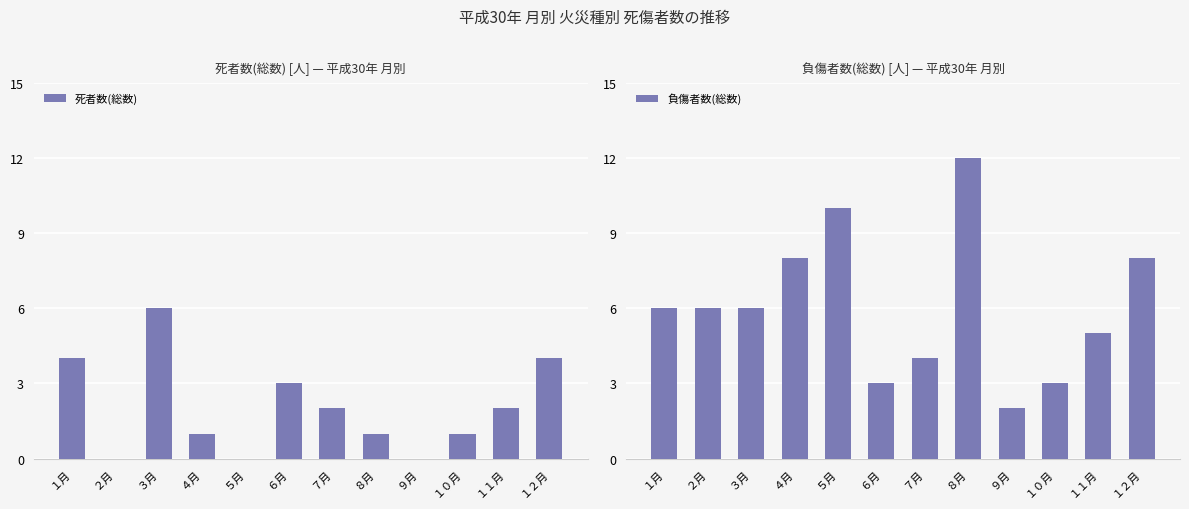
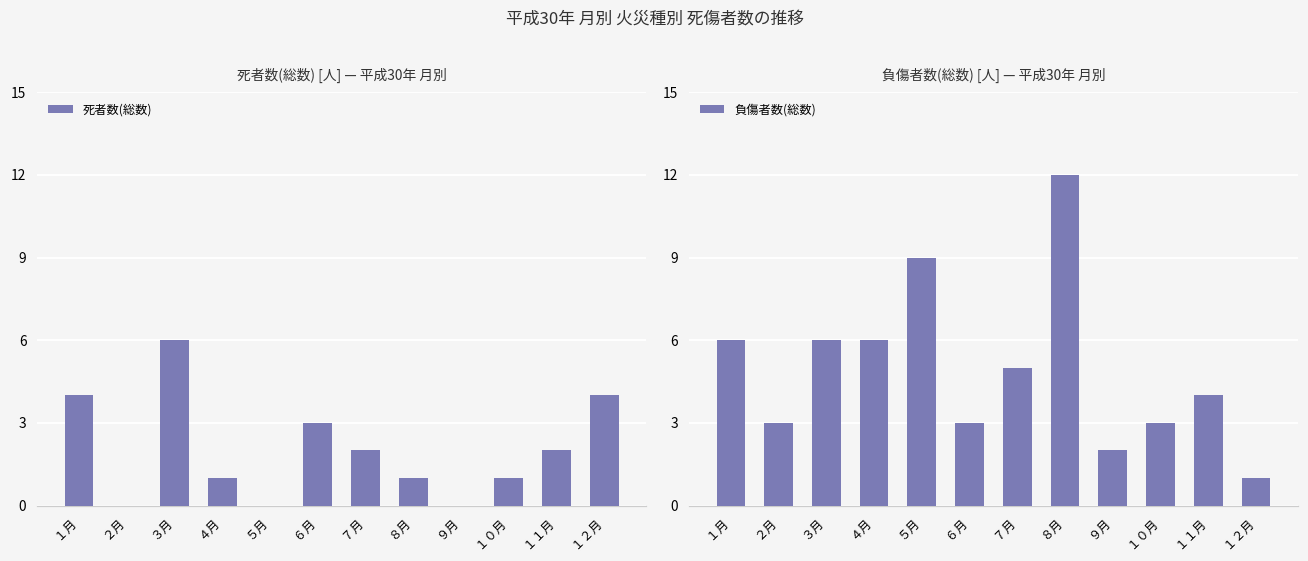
負傷者数(総数) [人] — 平成30年 月別, ２月: 6 -> 3
負傷者数(総数) [人] — 平成30年 月別, ４月: 8 -> 6
負傷者数(総数) [人] — 平成30年 月別, ５月: 10 -> 9
負傷者数(総数) [人] — 平成30年 月別, ７月: 4 -> 5
負傷者数(総数) [人] — 平成30年 月別, １１月: 5 -> 4
負傷者数(総数) [人] — 平成30年 月別, １２月: 8 -> 1
